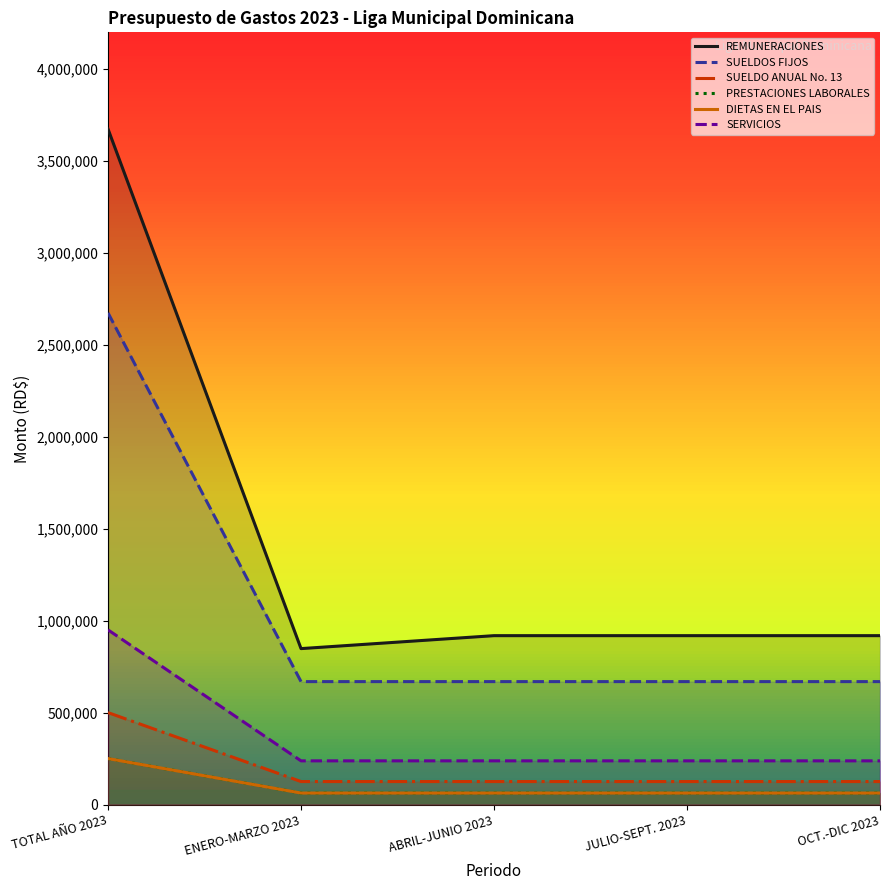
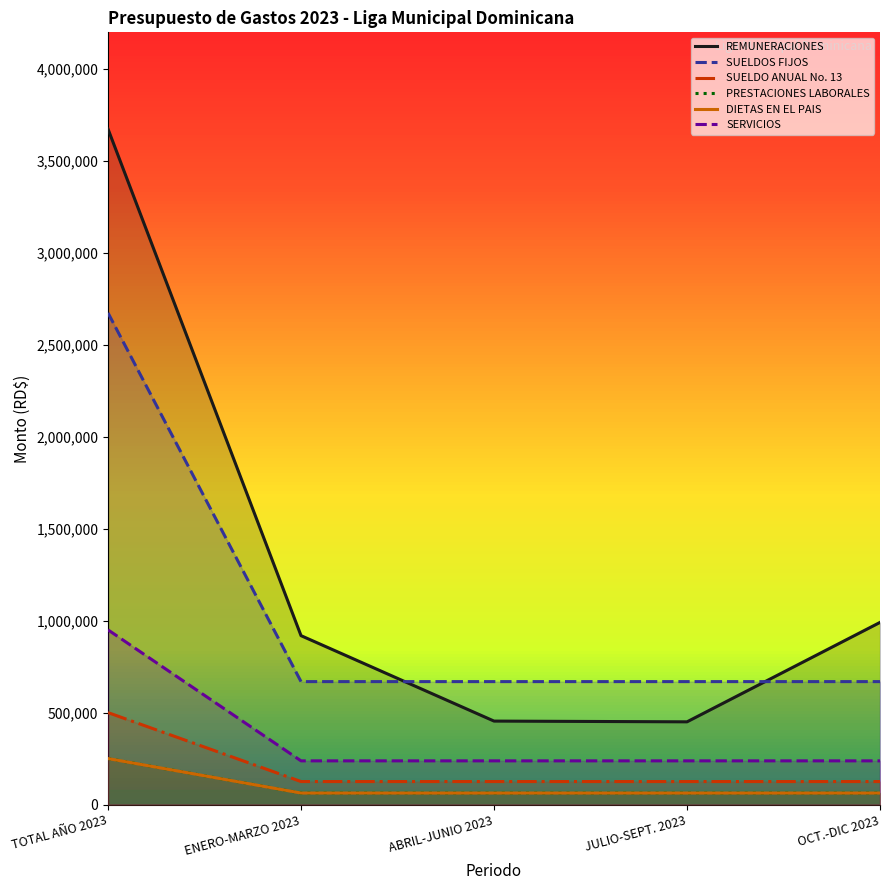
REMUNERACIONES, ENERO-MARZO 2023: 850,000 -> 920,000
REMUNERACIONES, ABRIL-JUNIO 2023: 920,000 -> 450,000
REMUNERACIONES, JULIO-SEPT. 2023: 920,000 -> 450,000
REMUNERACIONES, OCT.-DIC 2023: 920,000 -> 990,000
